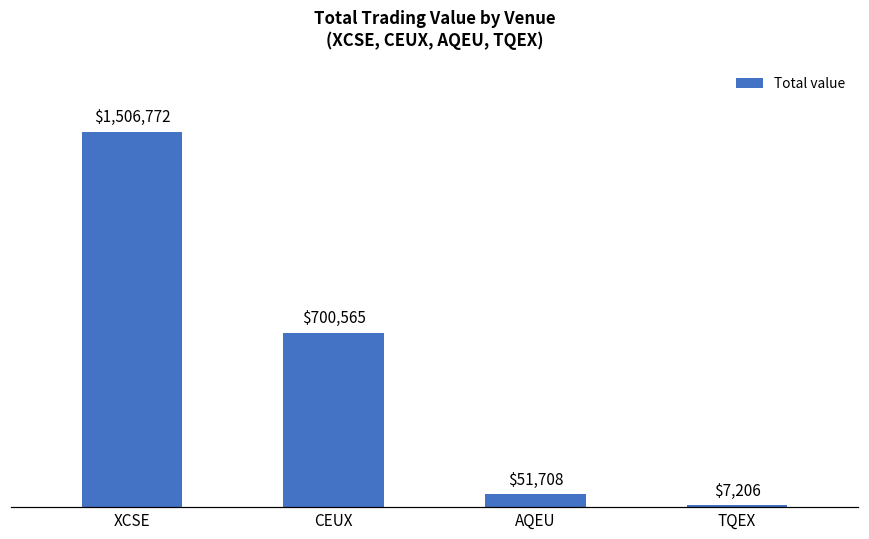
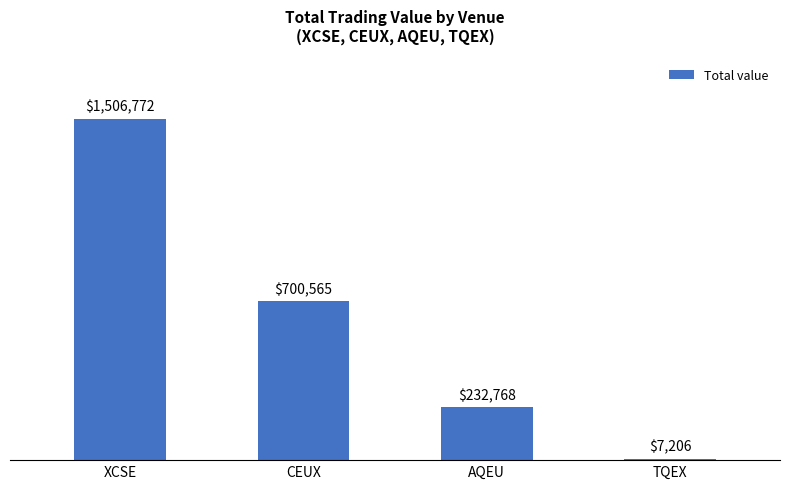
AQEU: $51,708 -> $232,768
